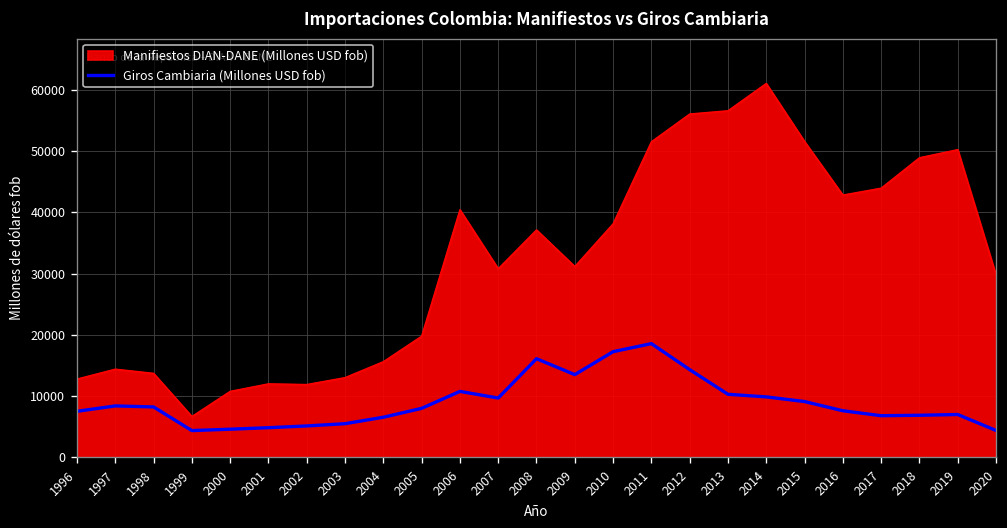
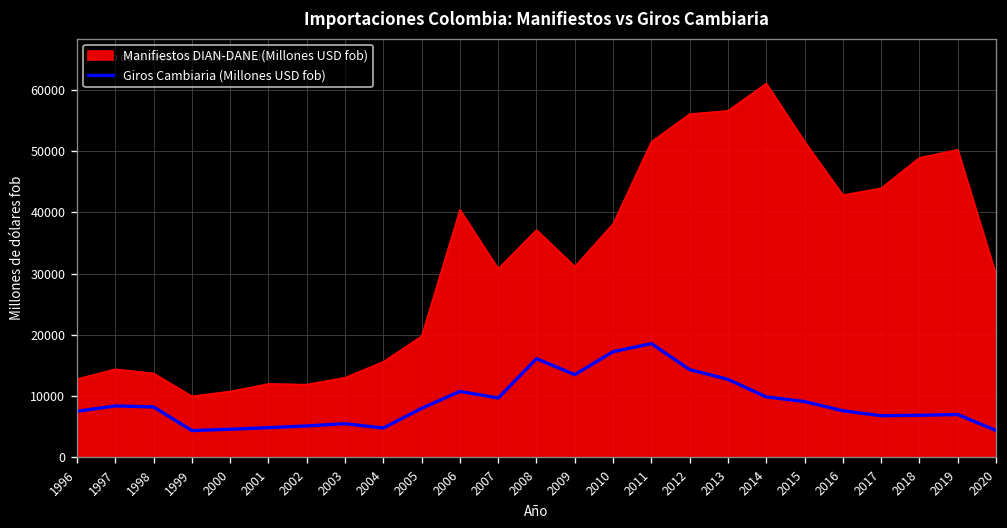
Manifiestos DIAN-DANE (Millones USD fob), 1999: 7000 -> 10000
Giros Cambiaria (Millones USD fob), 2004: 7000 -> 5000
Giros Cambiaria (Millones USD fob), 2013: 10000 -> 13000
